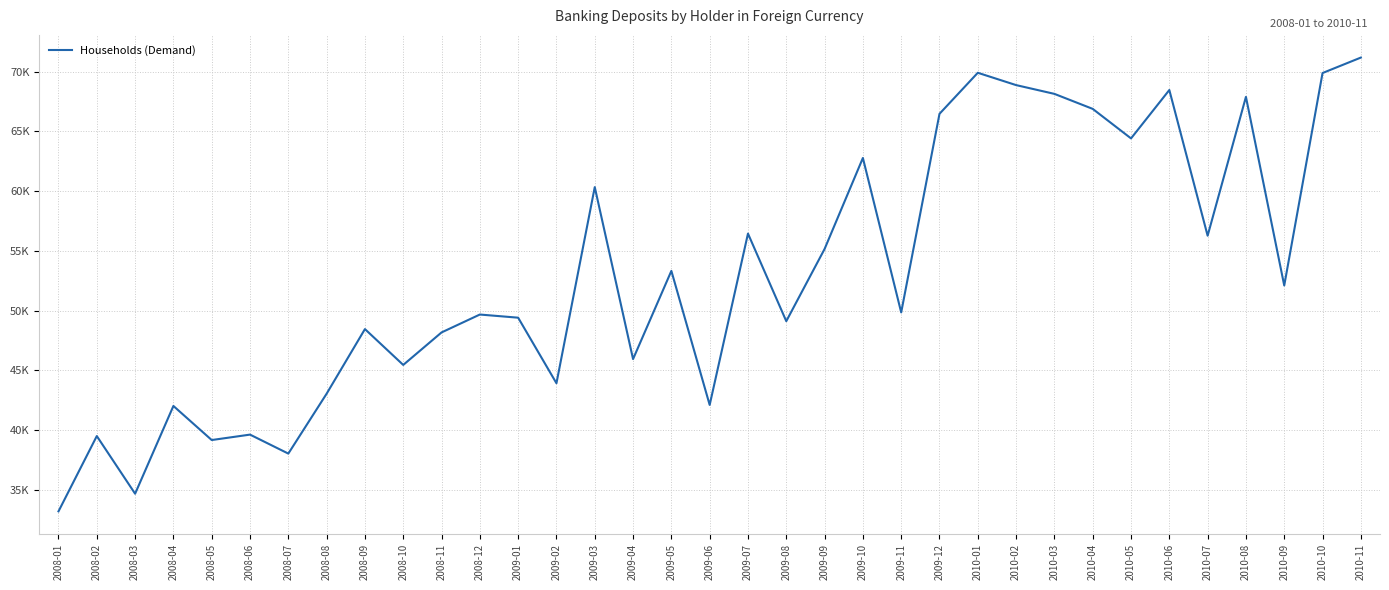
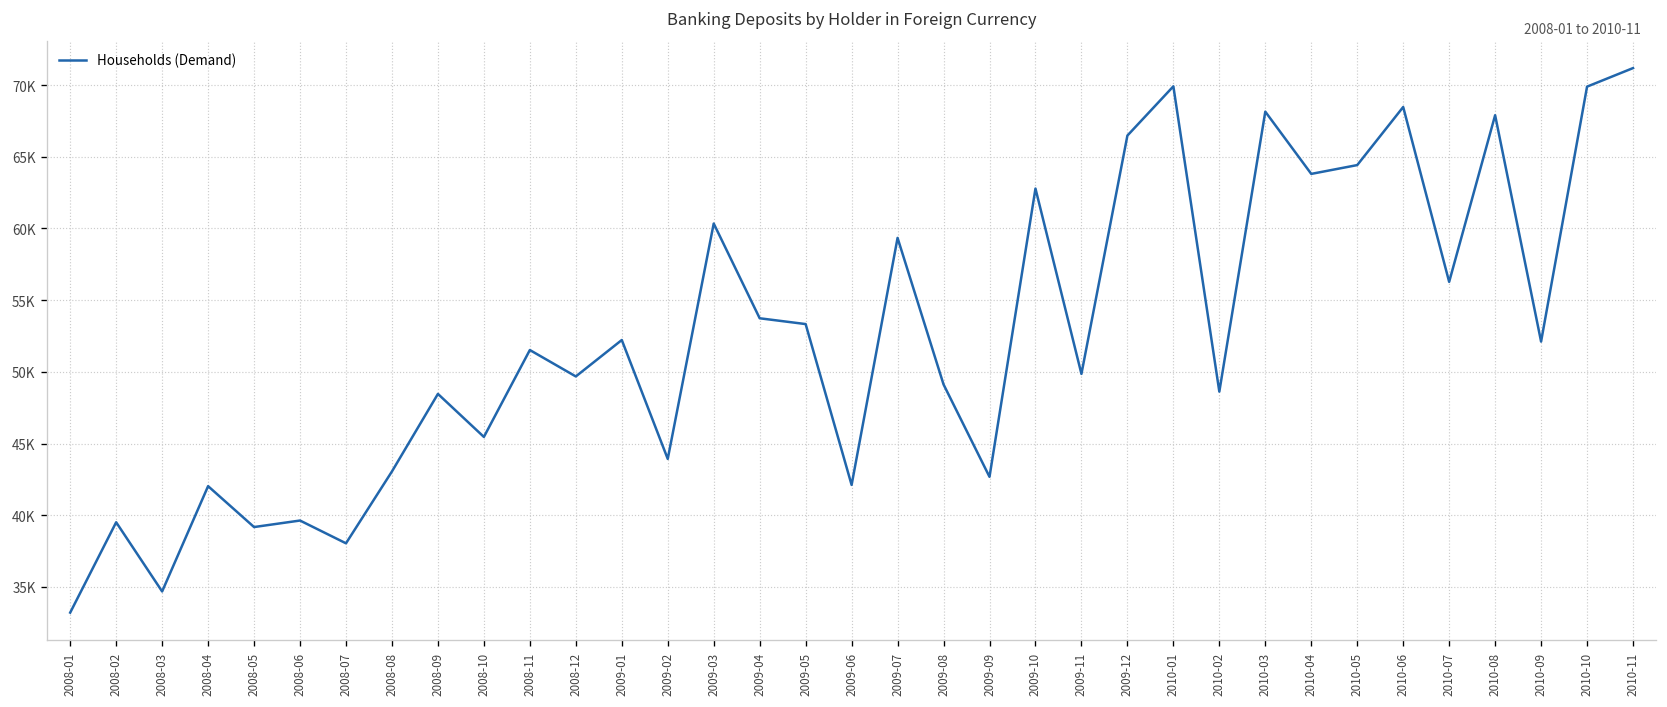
2008-11: 48200 -> 51500
2009-01: 49400 -> 52200
2009-04: 46000 -> 53700
2009-07: 56500 -> 59300
2009-09: 55200 -> 42700
2010-02: 68900 -> 48600
2010-04: 66900 -> 63800
